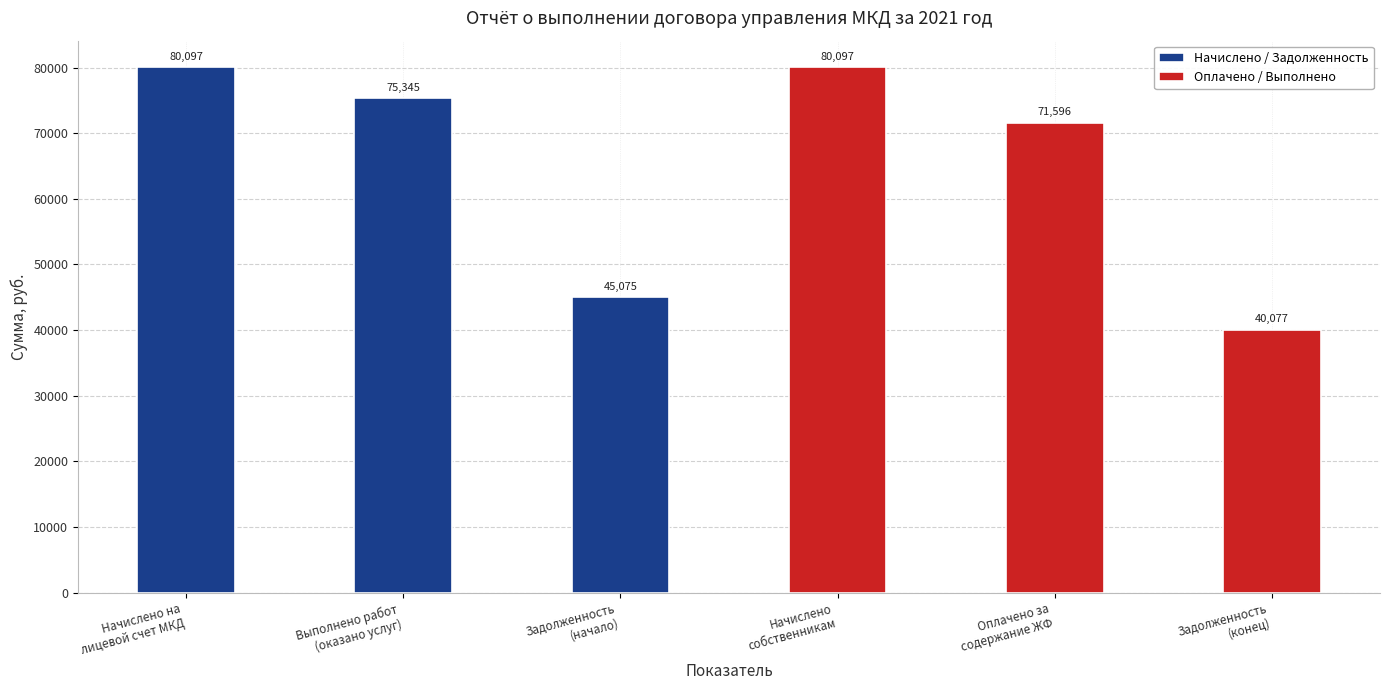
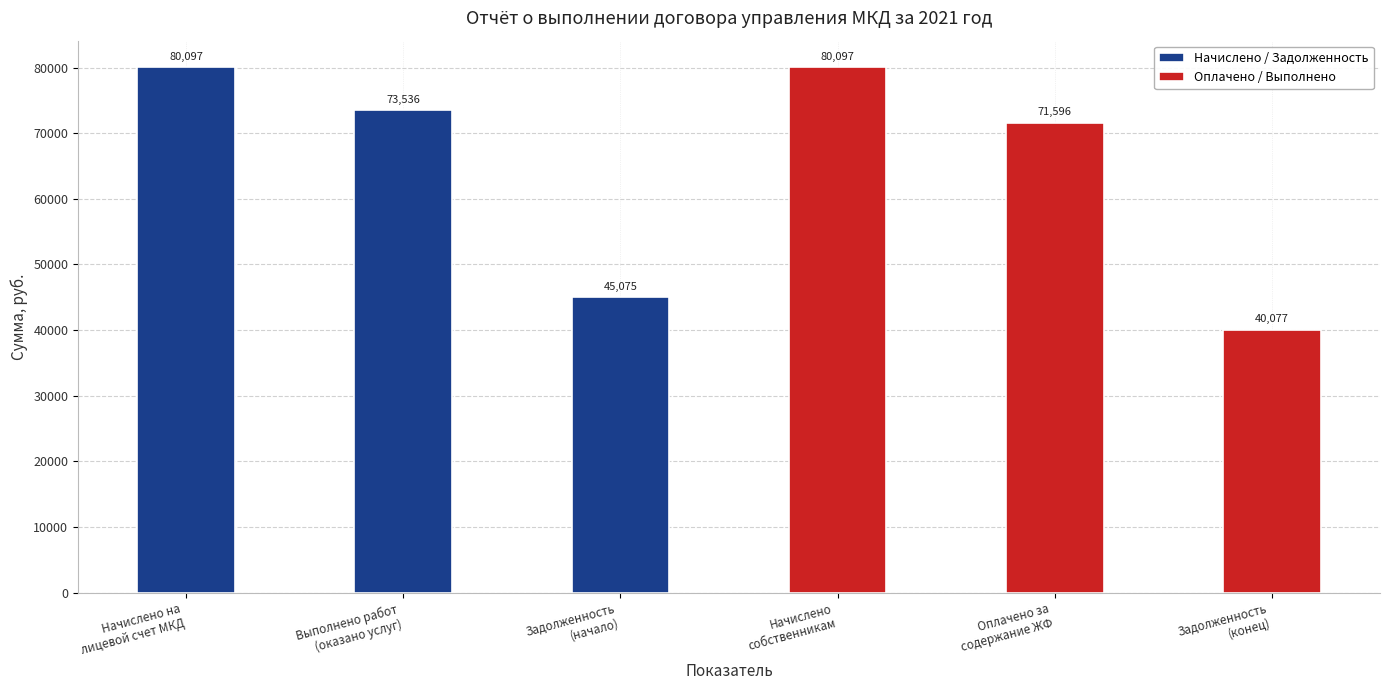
Начислено / Задолженность, Выполнено работ (оказано услуг): 75,345 -> 73,536
